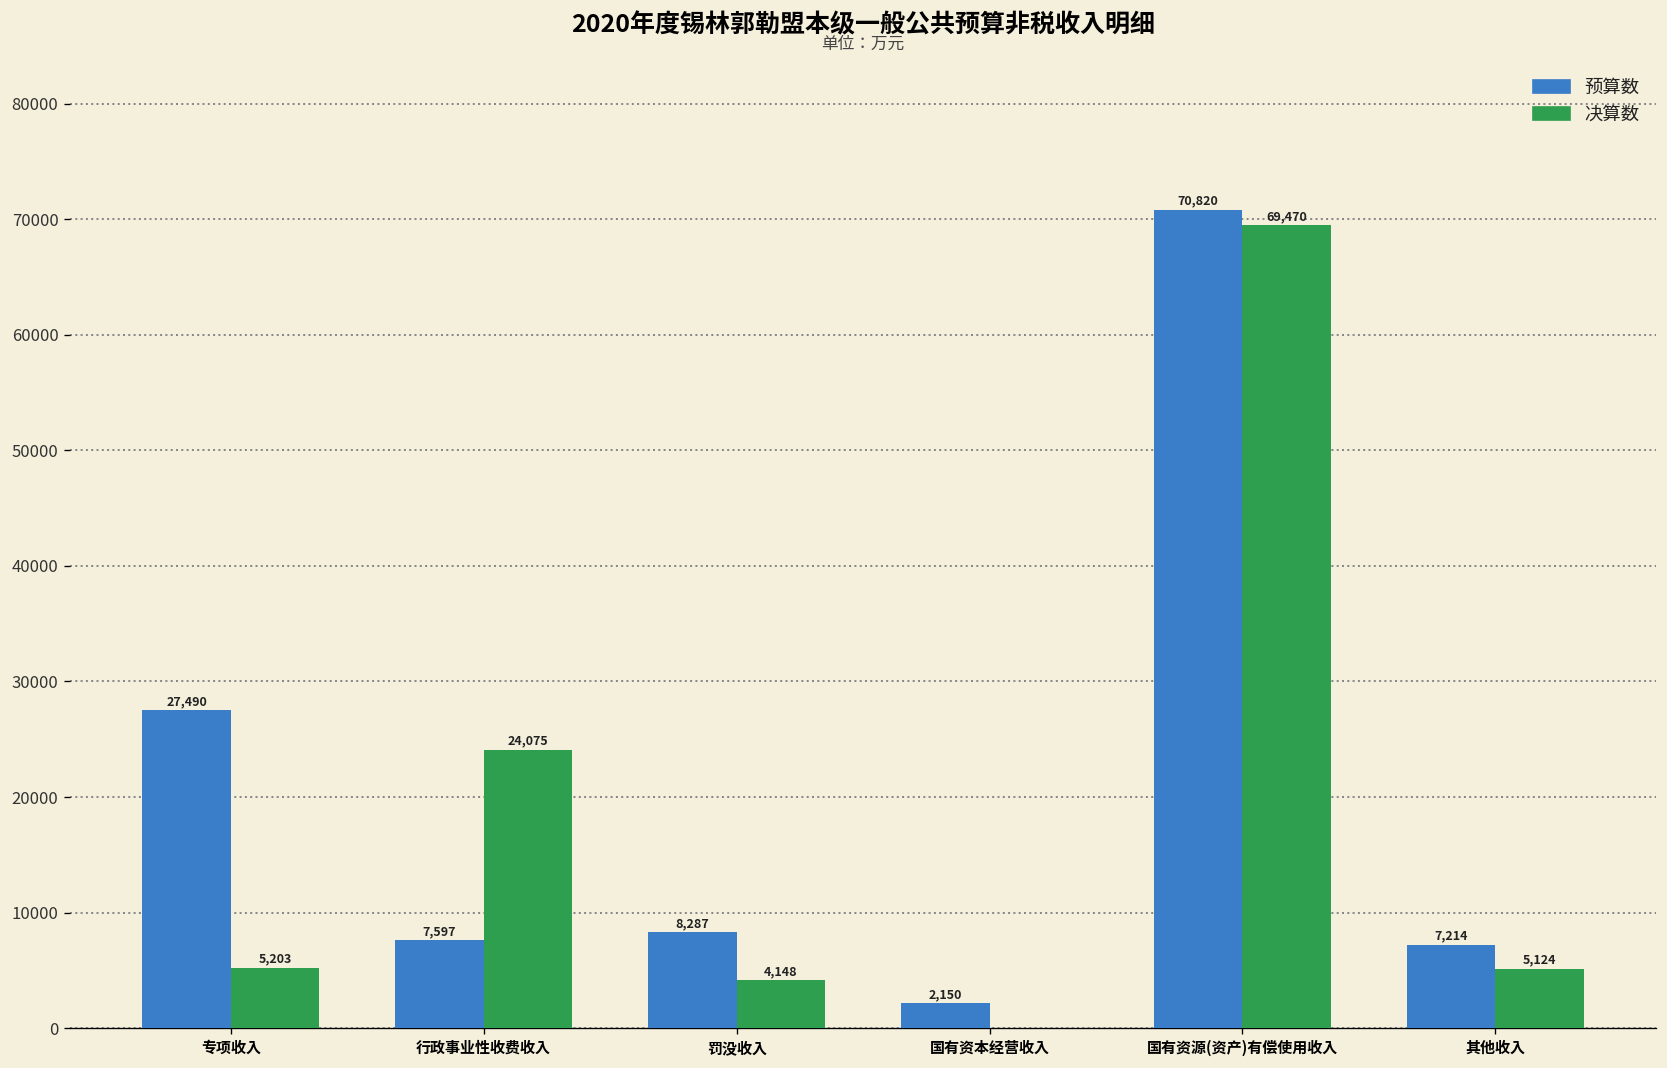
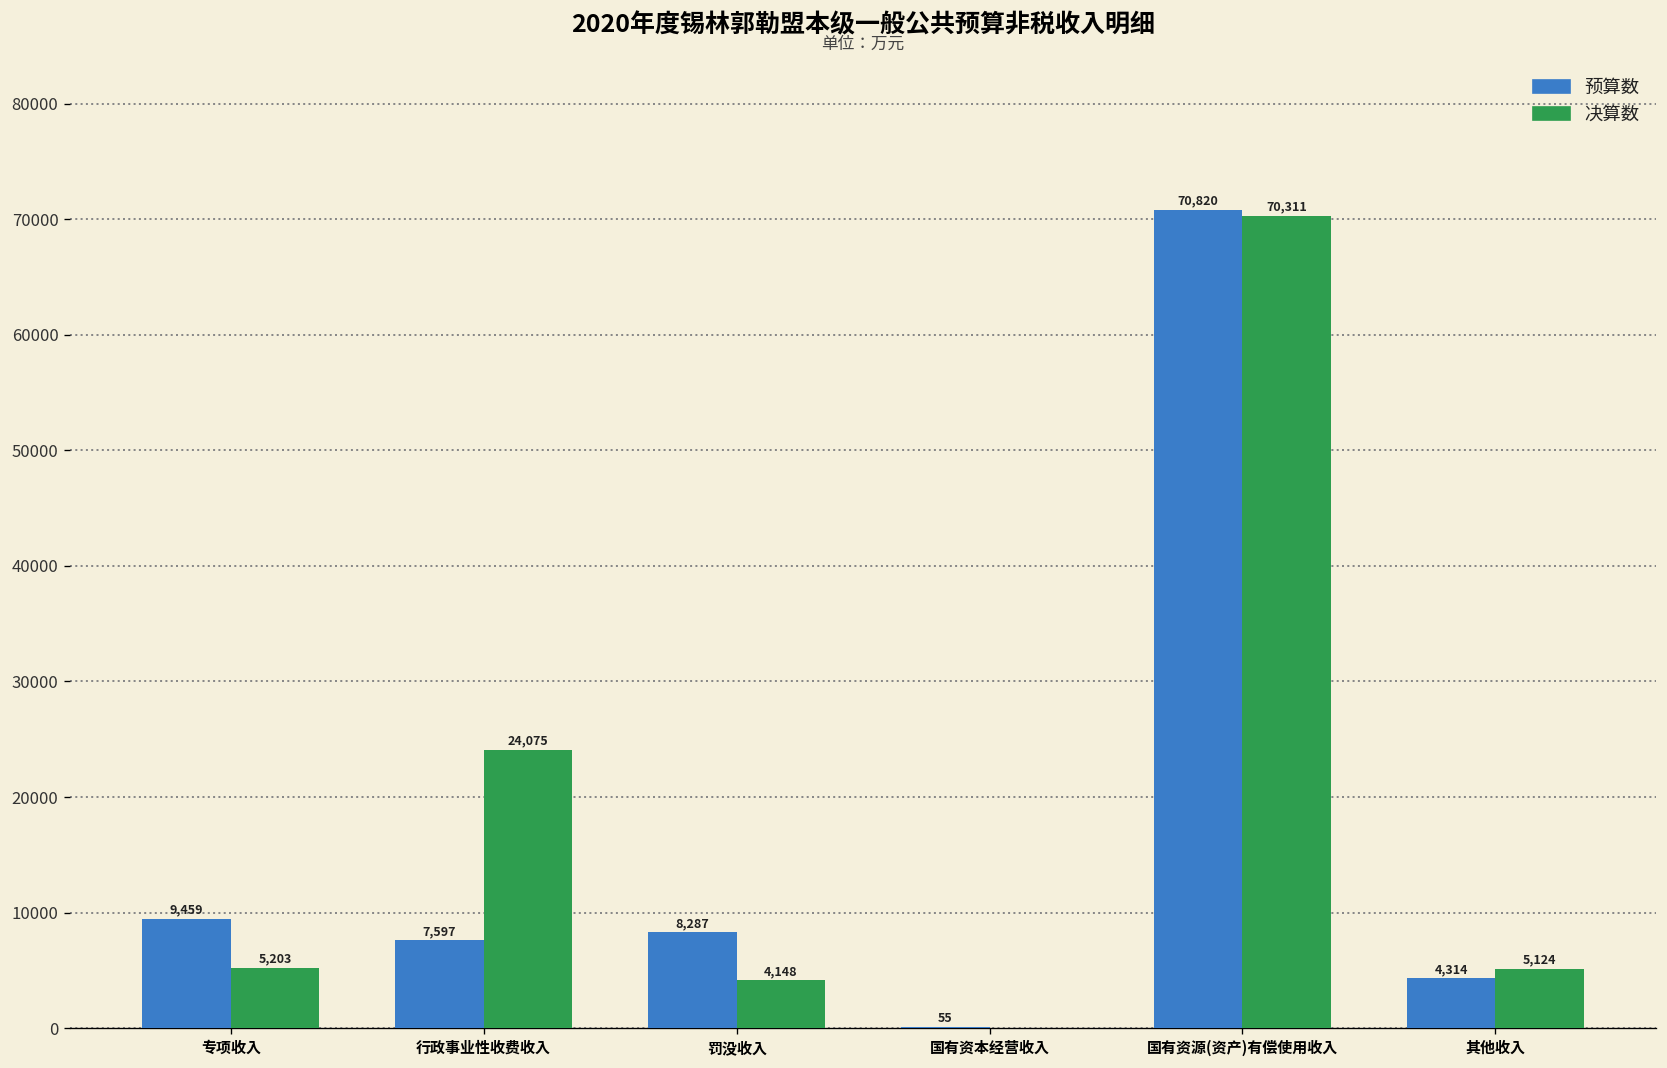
预算数, 专项收入: 27,490 -> 9,459
预算数, 国有资本经营收入: 2,150 -> 55
决算数, 国有资源(资产)有偿使用收入: 69,470 -> 70,311
预算数, 其他收入: 7,214 -> 4,314
